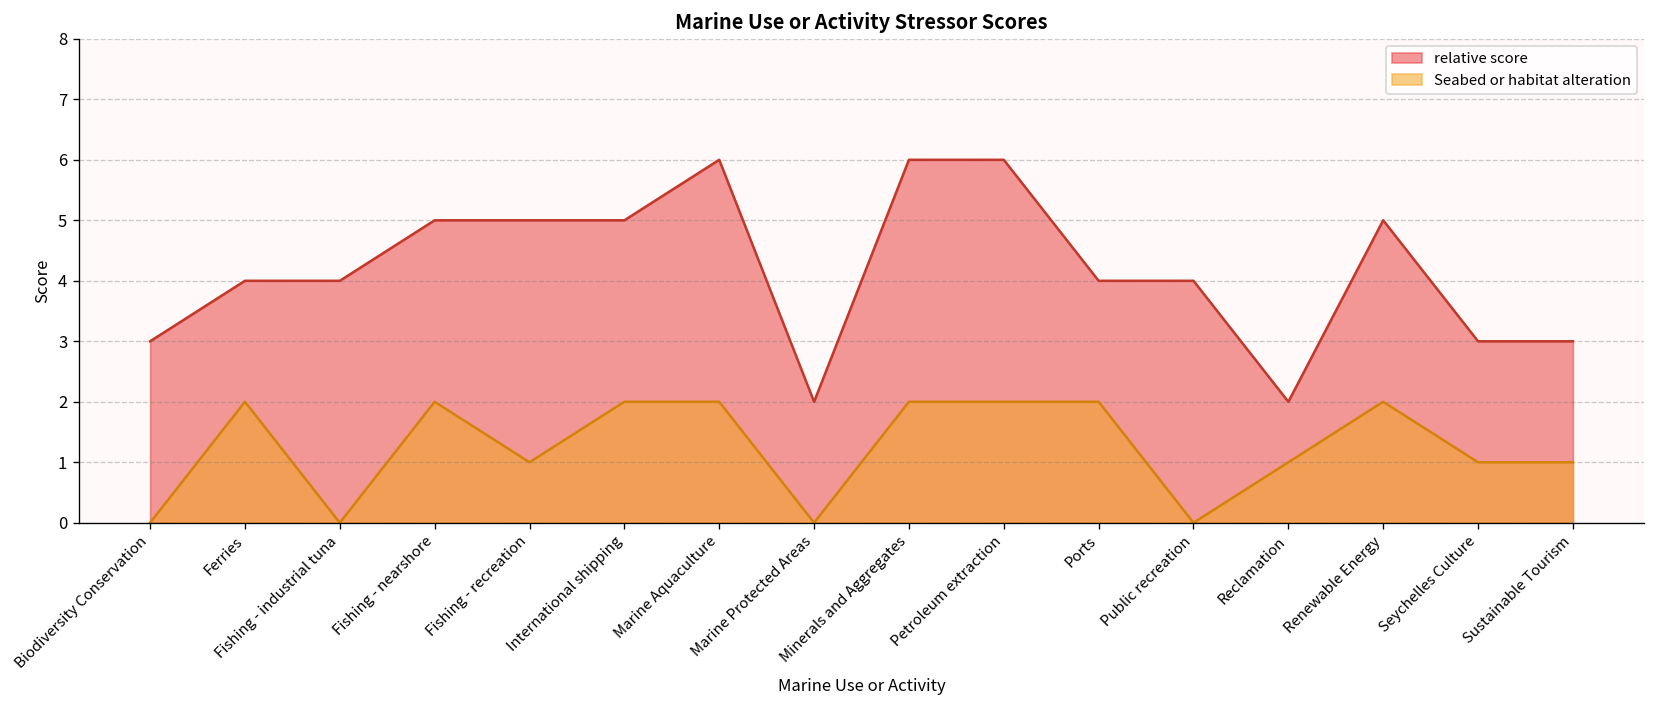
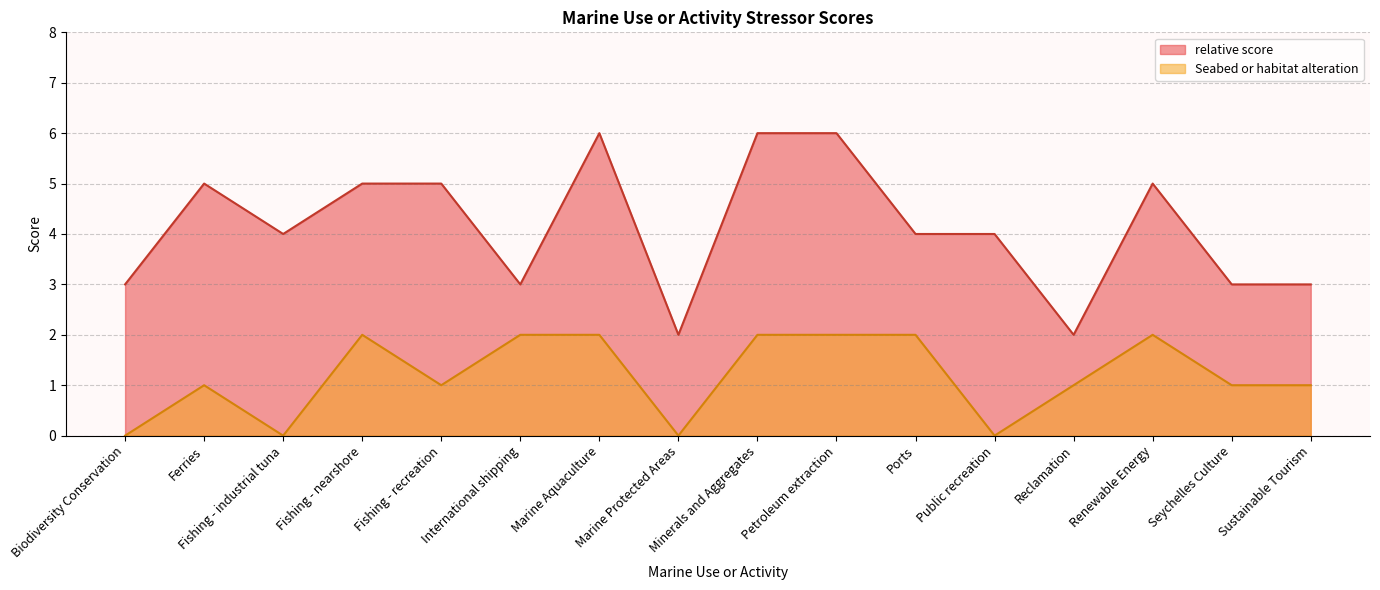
relative score, Ferries: 4 -> 5
Seabed or habitat alteration, Ferries: 2 -> 1
relative score, International shipping: 5 -> 3
